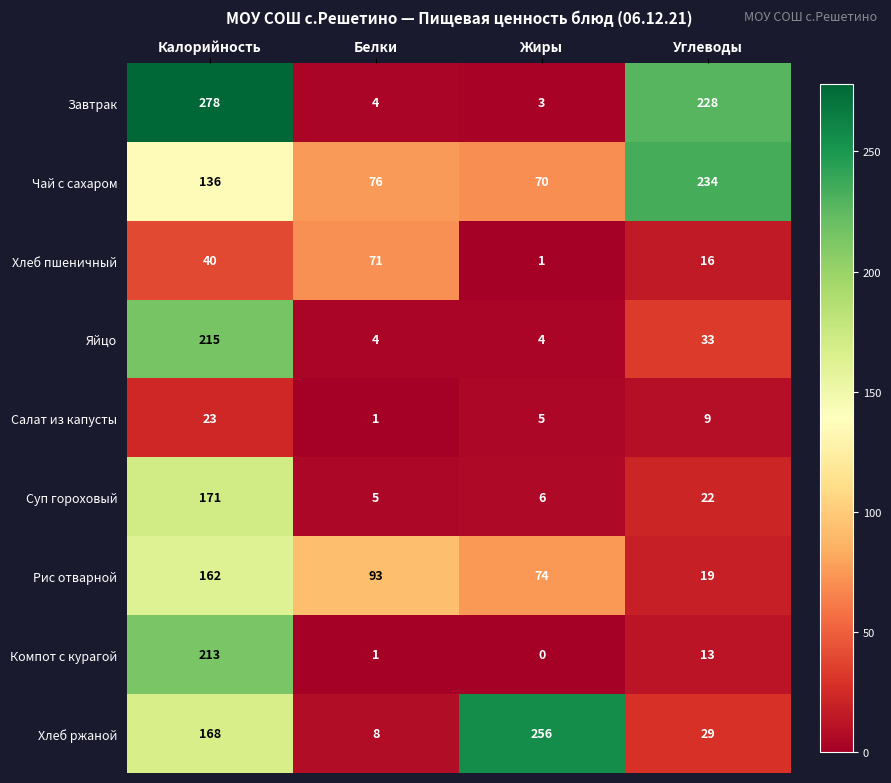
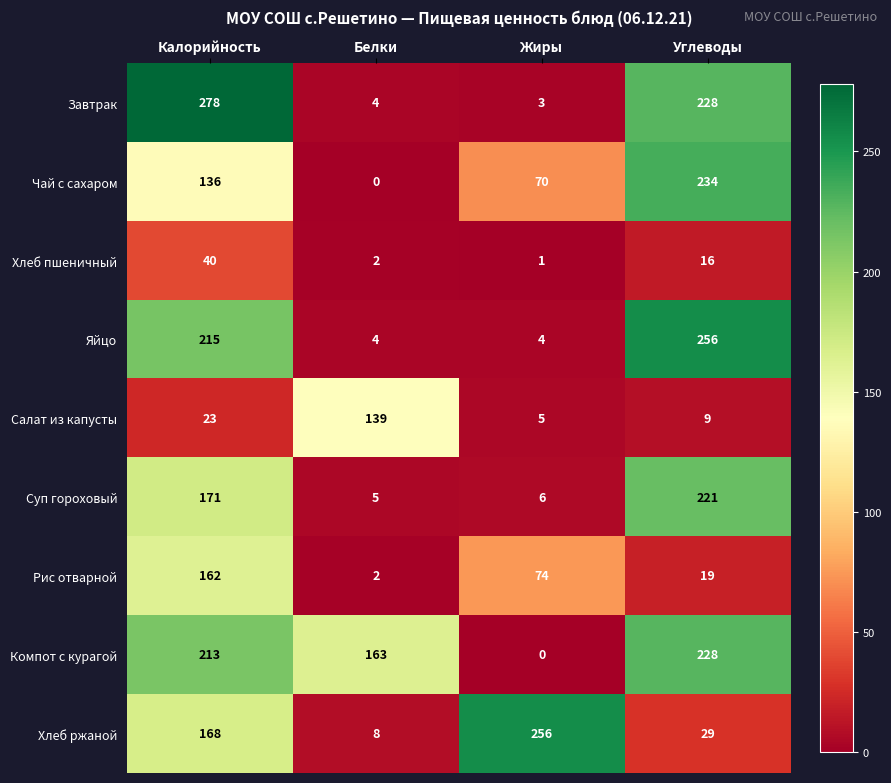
Чай с сахаром, Белки: 76 -> 0
Хлеб пшеничный, Белки: 71 -> 2
Яйцо, Углеводы: 33 -> 256
Салат из капусты, Белки: 1 -> 139
Суп гороховый, Углеводы: 22 -> 221
Рис отварной, Белки: 93 -> 2
Компот с курагой, Белки: 1 -> 163
Компот с курагой, Углеводы: 13 -> 228
